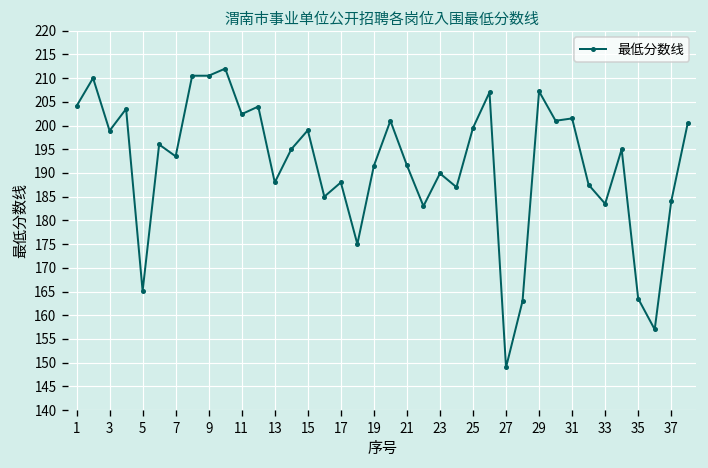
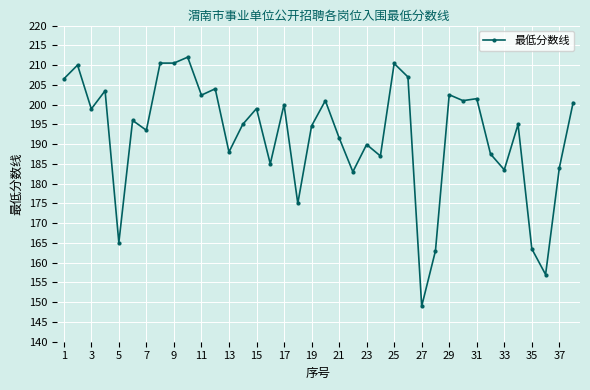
1: 204 -> 207
17: 188 -> 200
19: 192 -> 195
25: 200 -> 210
29: 207 -> 203
